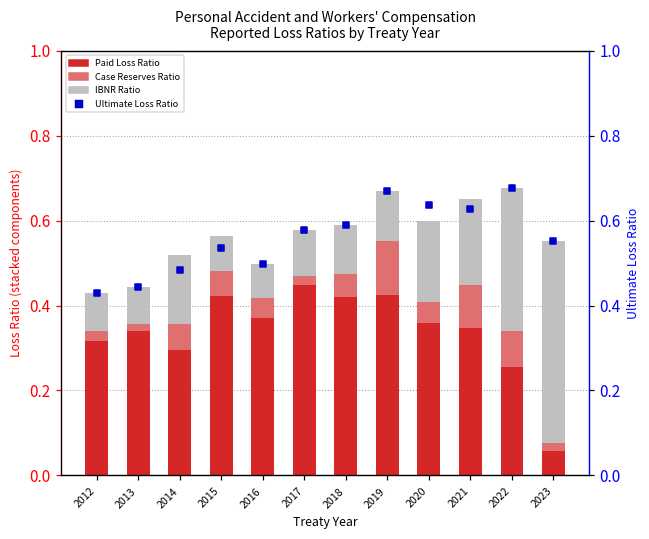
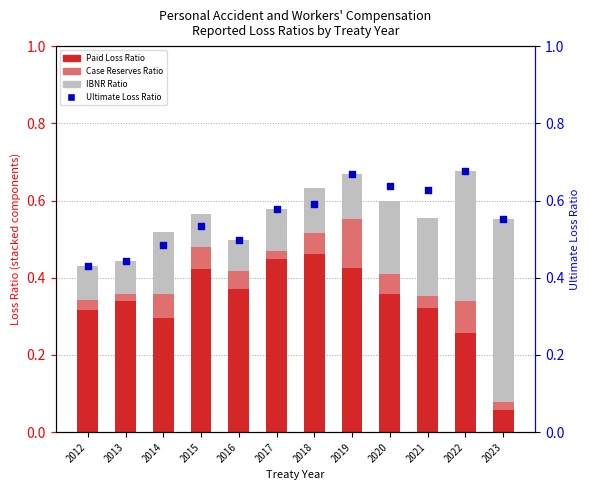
Paid Loss Ratio, 2018: 0.42 -> 0.46
Paid Loss Ratio, 2021: 0.35 -> 0.32
Case Reserves Ratio, 2021: 0.10 -> 0.03
